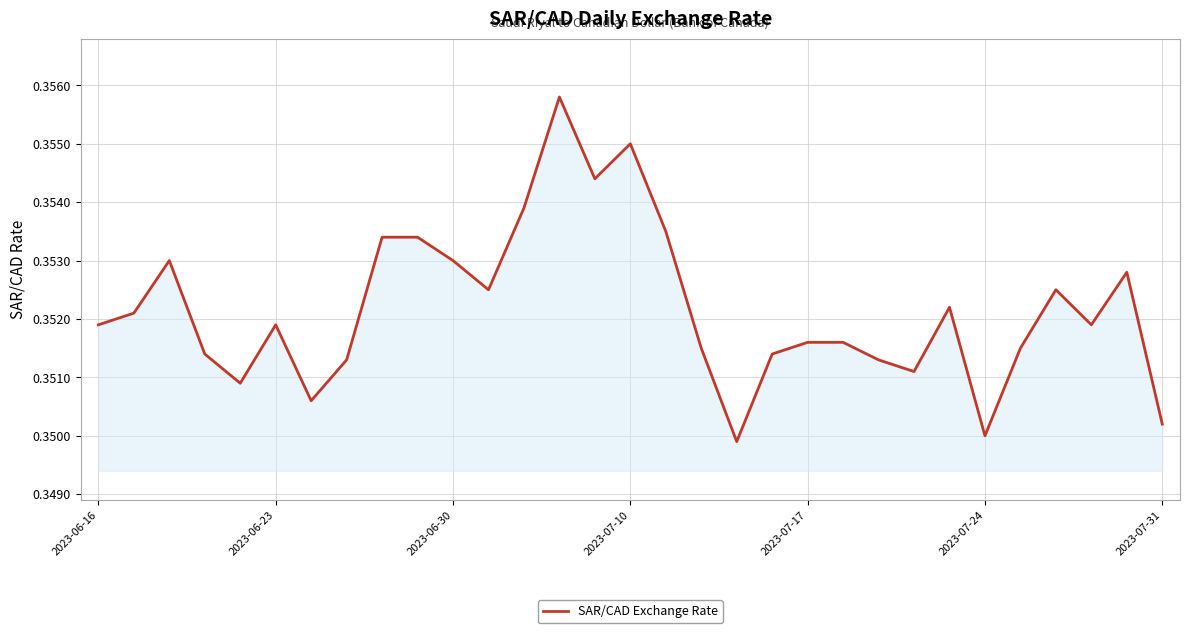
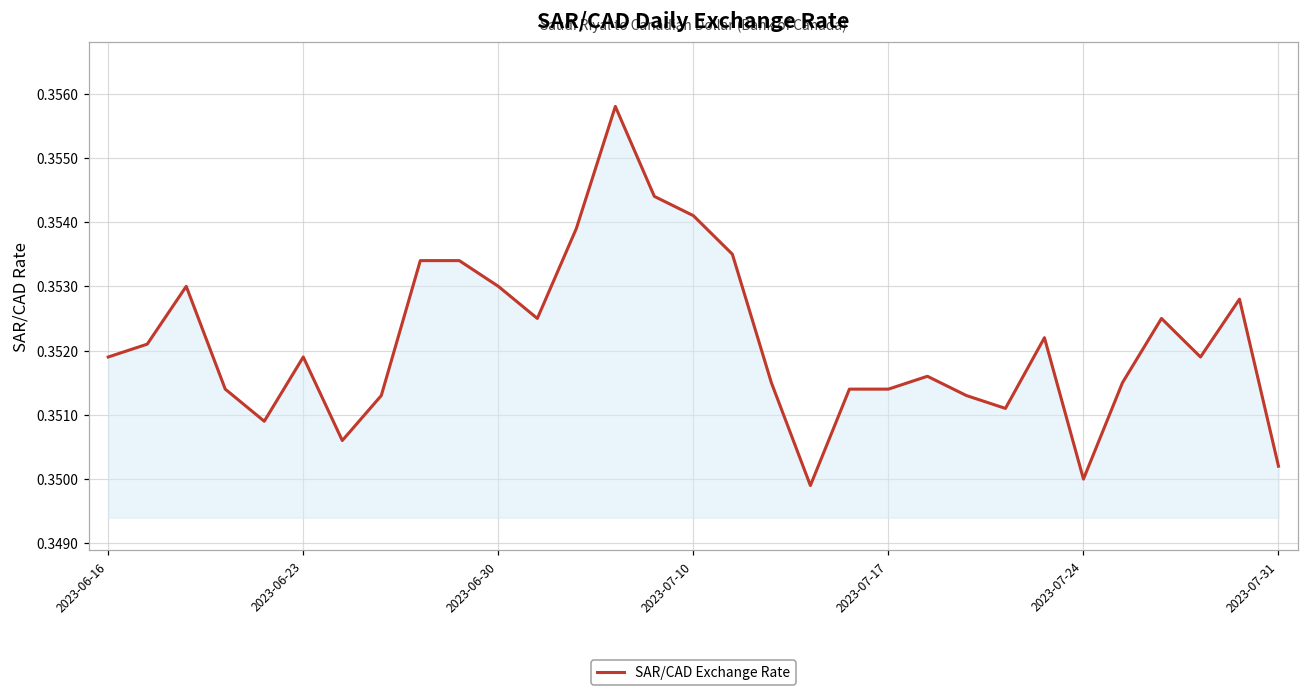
2023-07-10: 0.3550 -> 0.3541
2023-07-17: 0.3516 -> 0.3514
